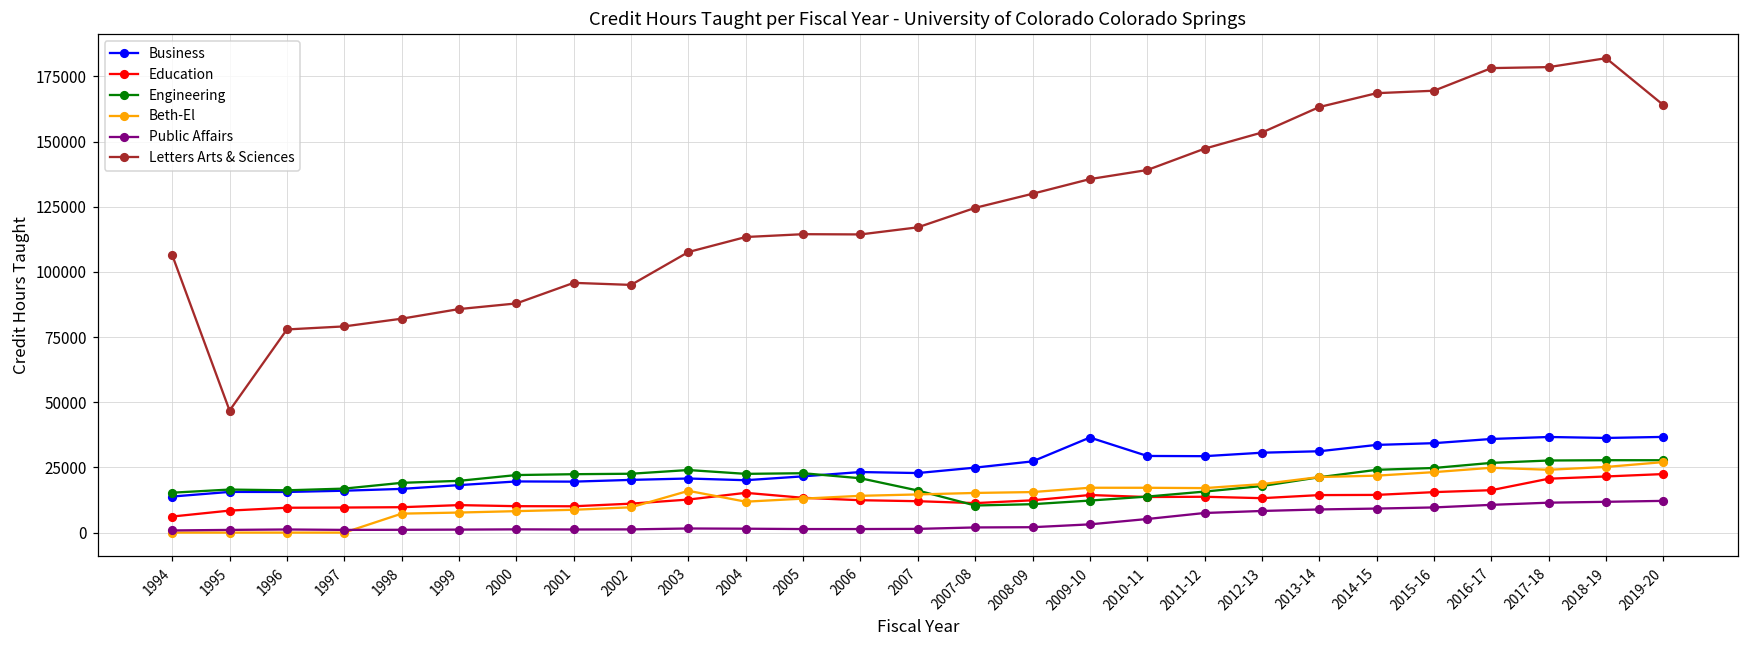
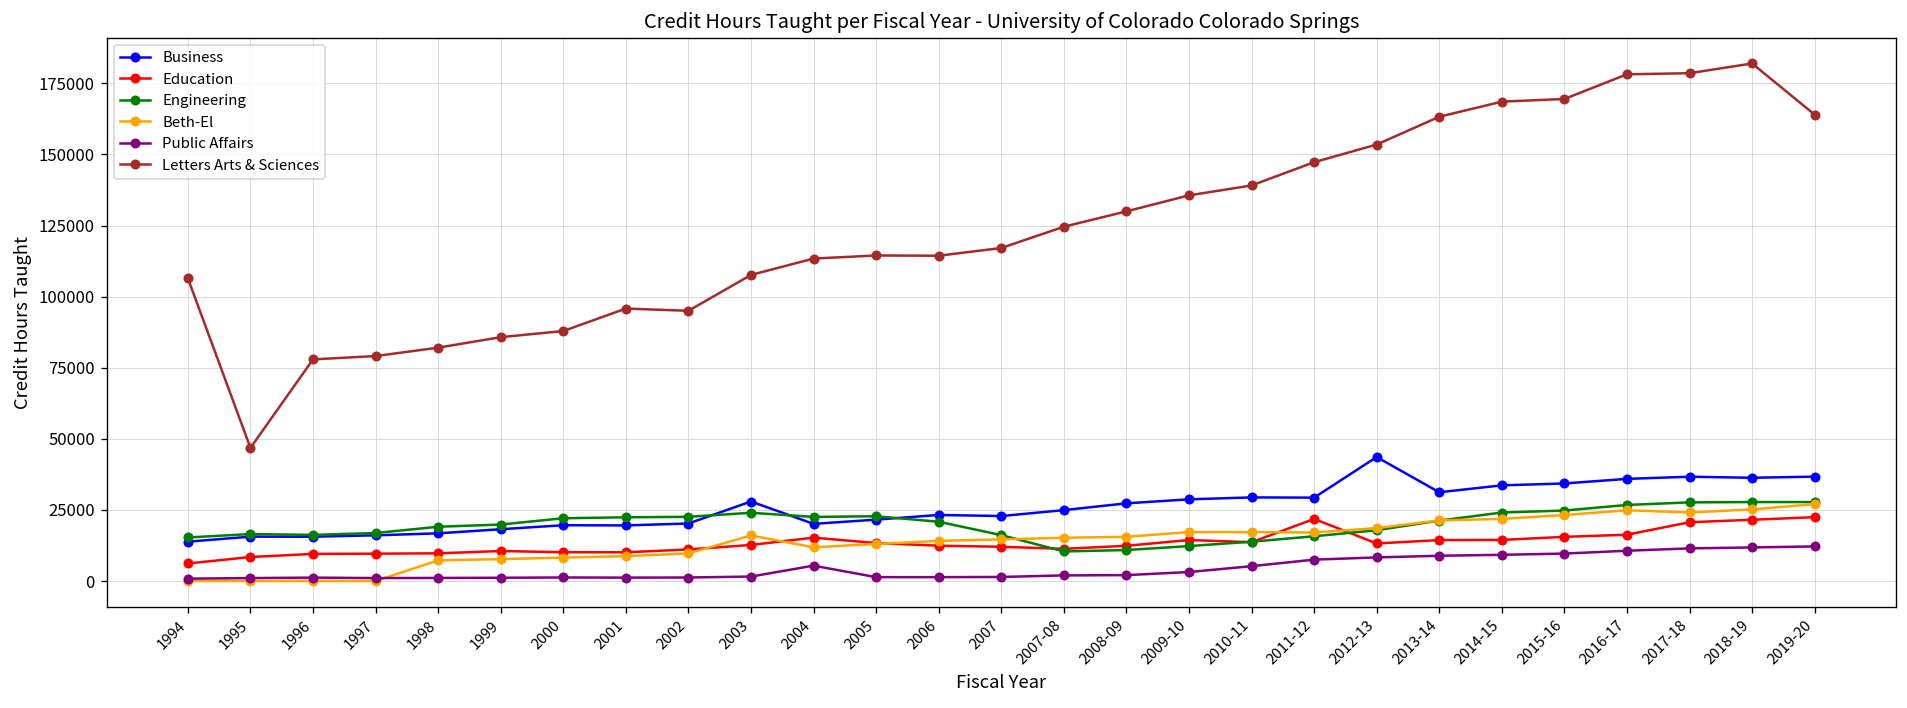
Business, 2003: 21000 -> 28000
Public Affairs, 2004: 1000 -> 5000
Business, 2009-10: 36000 -> 29000
Education, 2011-12: 14000 -> 22000
Business, 2012-13: 31000 -> 44000
